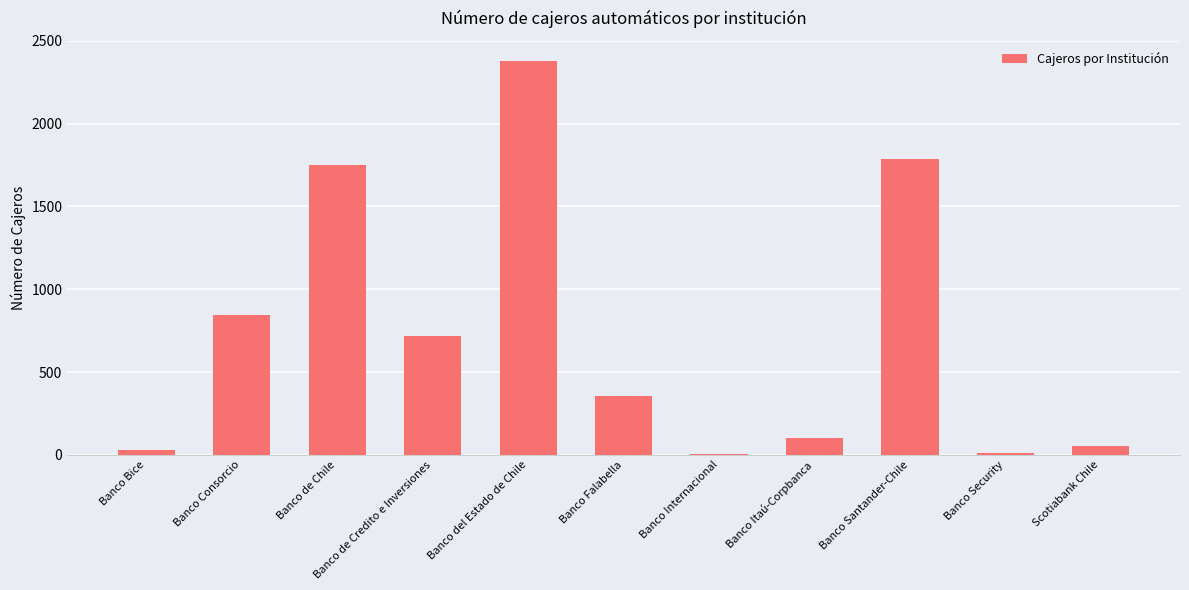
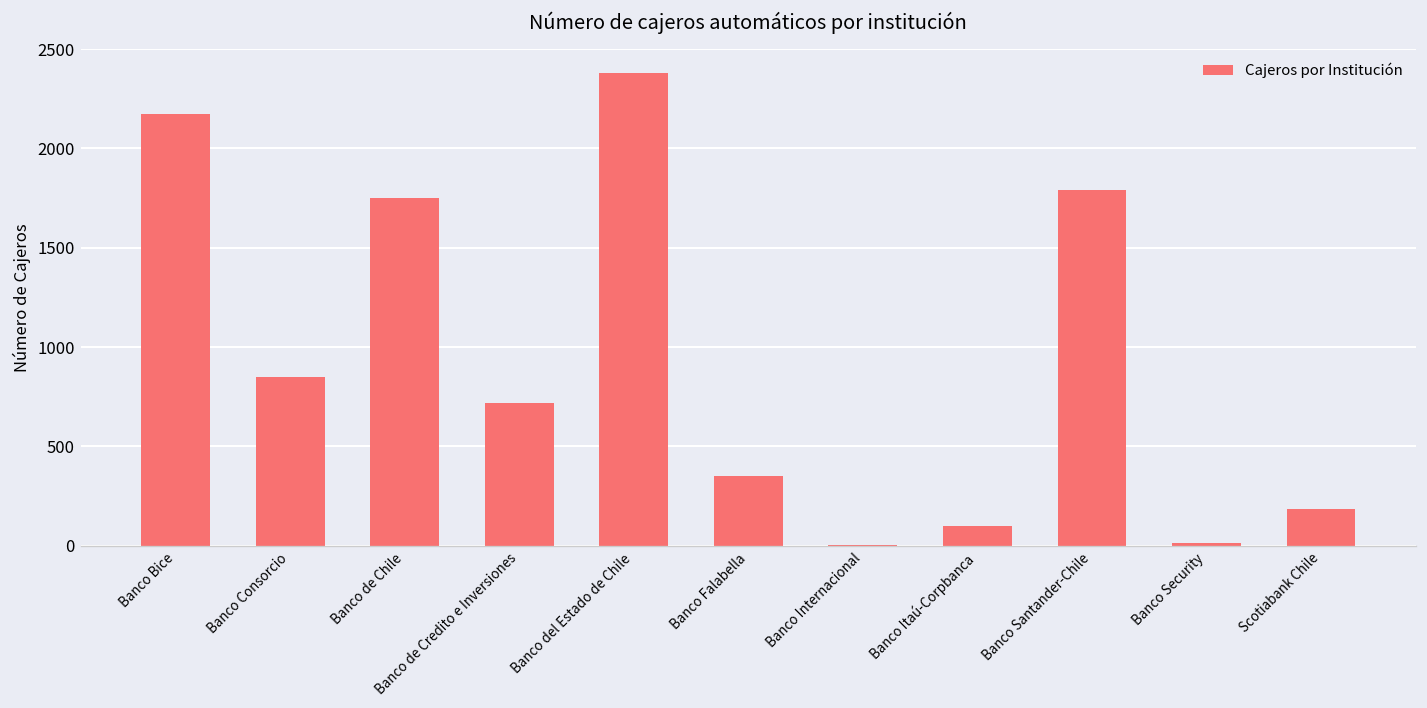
Banco Bice: 30 -> 2170
Scotiabank Chile: 50 -> 190
